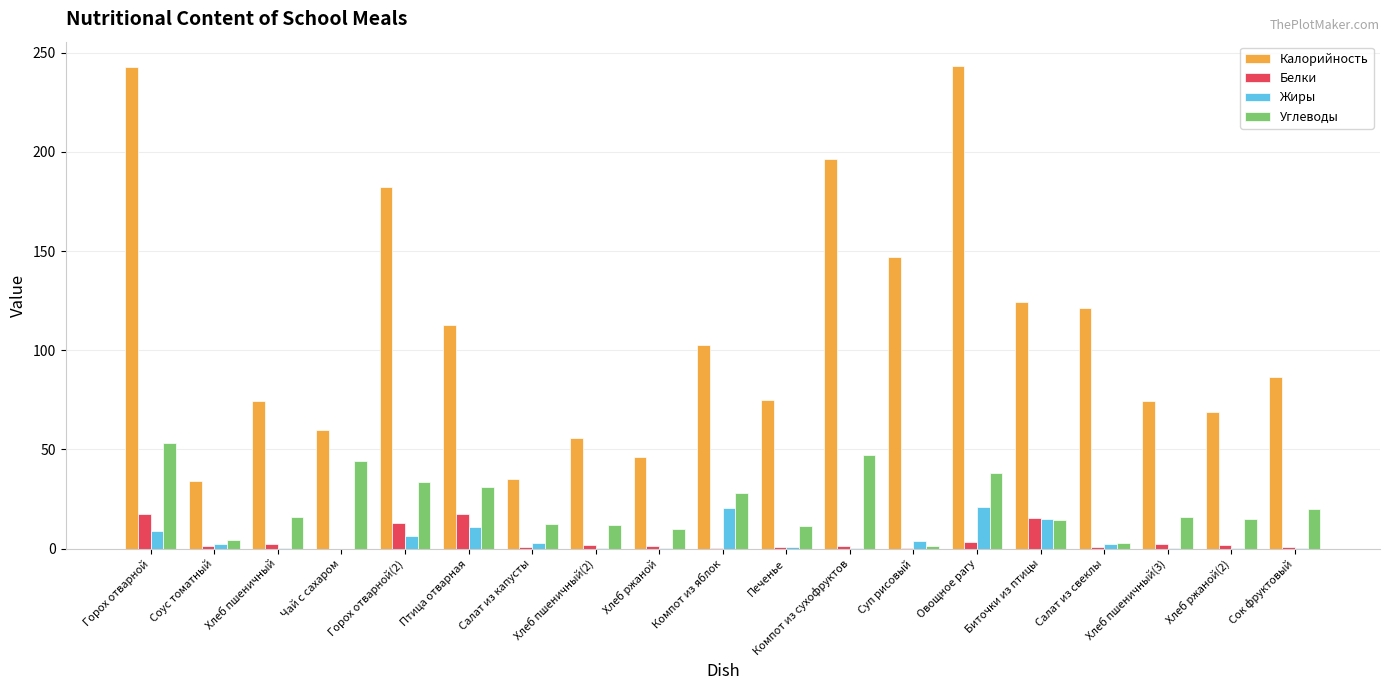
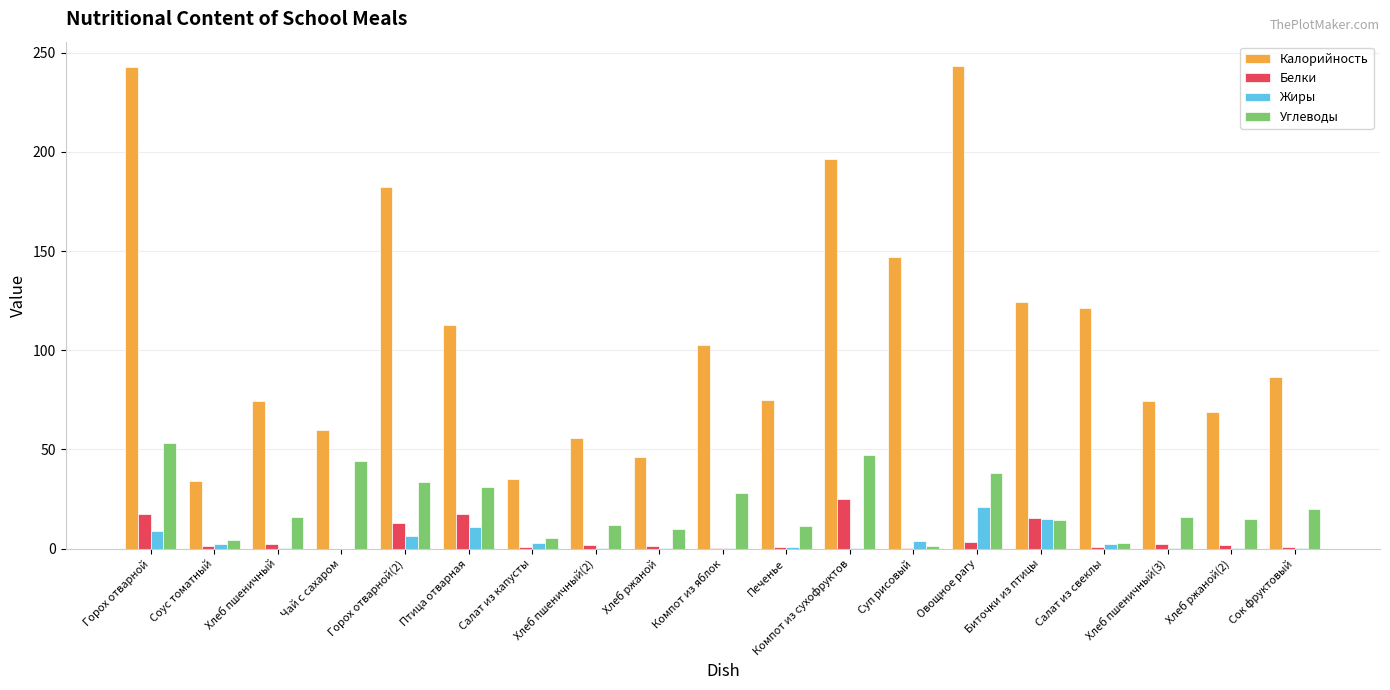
Углеводы, Салат из капусты: 13 -> 5
Жиры, Компот из яблок: 21 -> 0
Белки, Компот из сухофруктов: 1 -> 25
